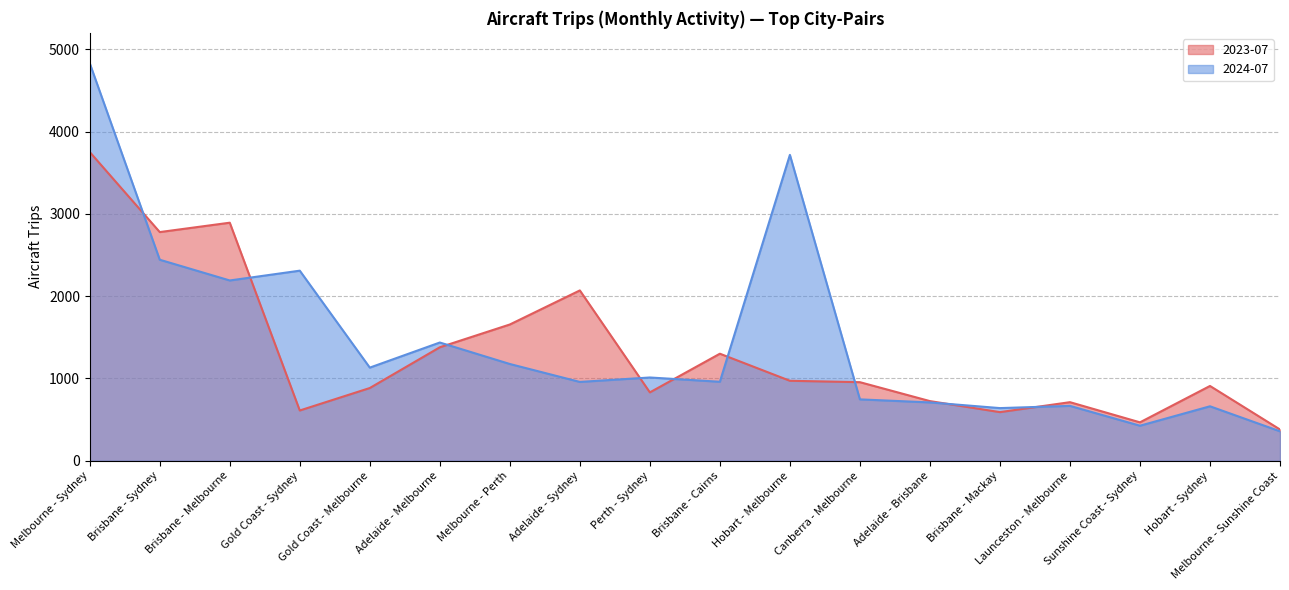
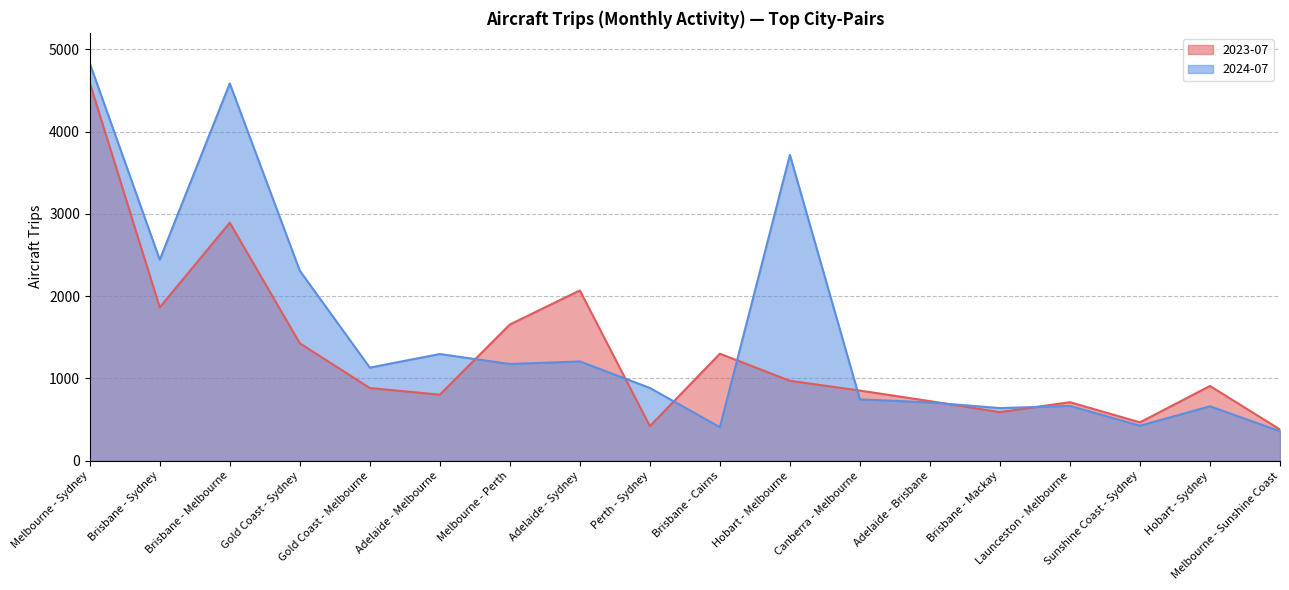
2023-07, Melbourne - Sydney: 3800 -> 4600
2023-07, Brisbane - Sydney: 2800 -> 1900
2024-07, Brisbane - Melbourne: 2200 -> 4600
2023-07, Gold Coast - Sydney: 600 -> 1400
2023-07, Adelaide - Melbourne: 1400 -> 800
2024-07, Adelaide - Melbourne: 1400 -> 1300
2024-07, Adelaide - Sydney: 1000 -> 1200
2023-07, Perth - Sydney: 800 -> 400
2024-07, Perth - Sydney: 1000 -> 900
2024-07, Brisbane - Cairns: 1000 -> 400
2023-07, Canberra - Melbourne: 1000 -> 900
